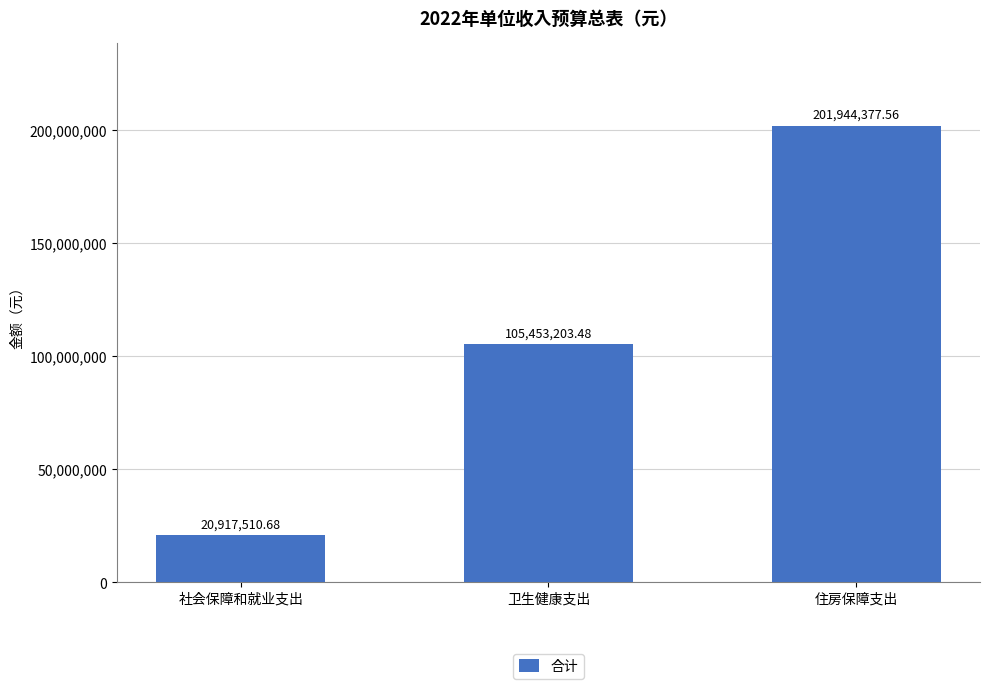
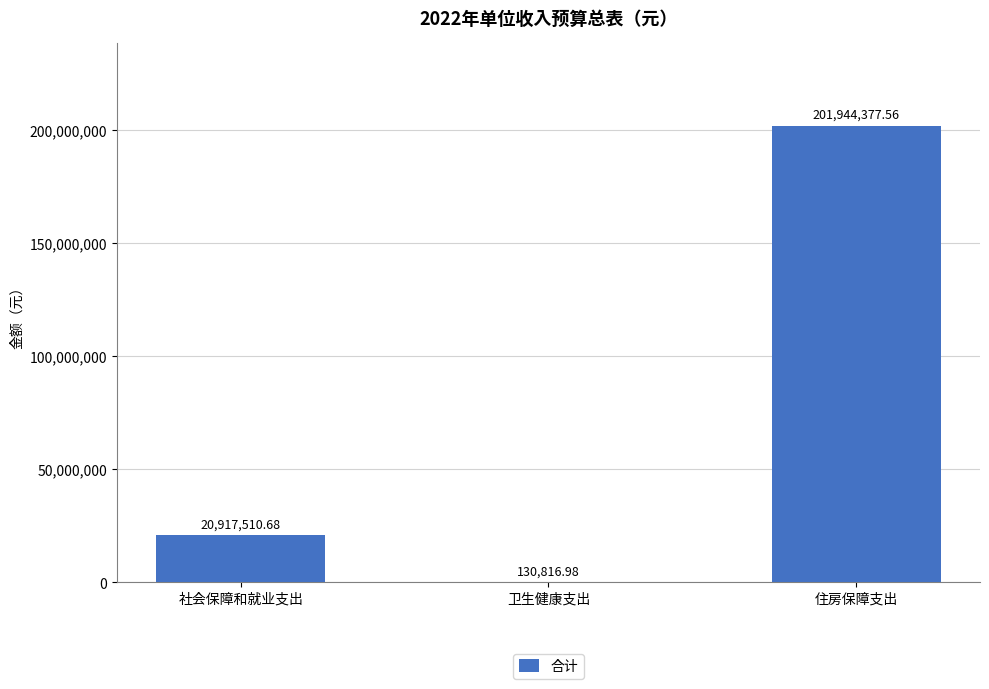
卫生健康支出: 105,453,203.48 -> 130,816.98
